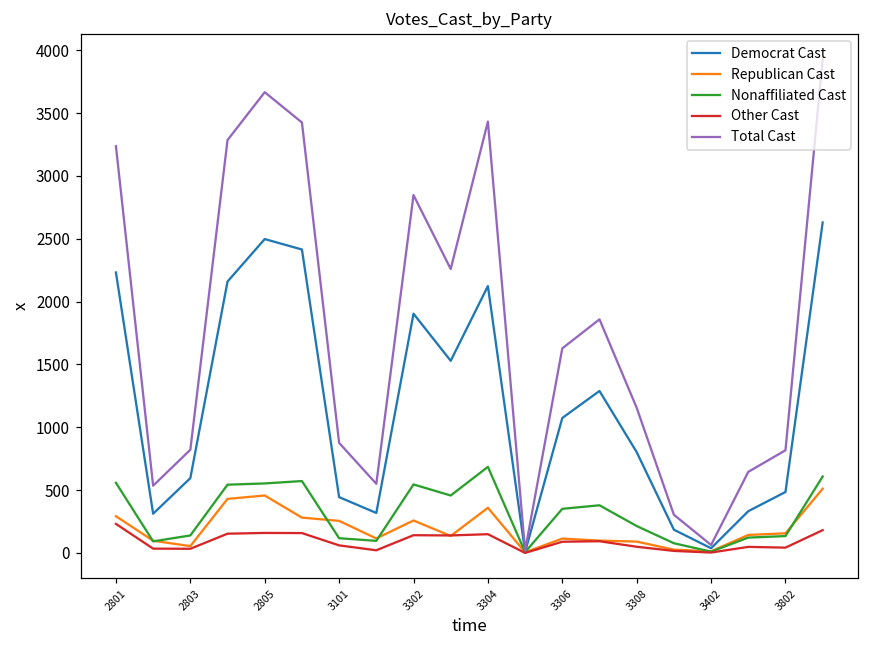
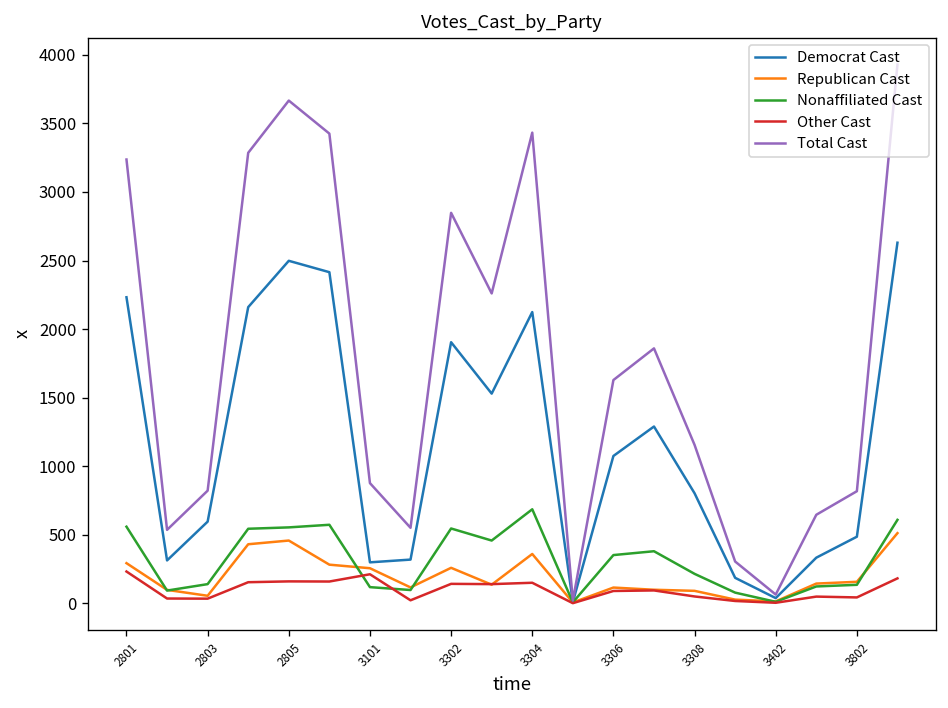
Democrat Cast, 3101: 440 -> 300
Other Cast, 3101: 60 -> 210
